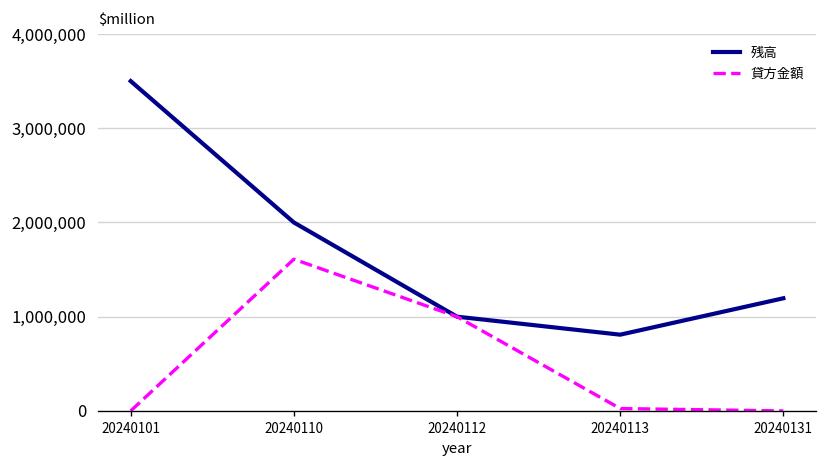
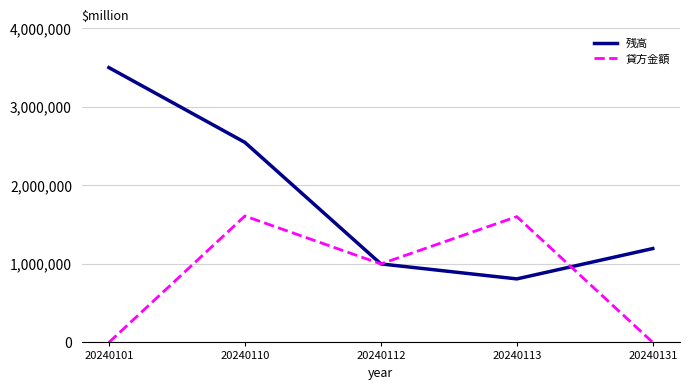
残高, 20240110: 2,000,000 -> 2,500,000
貸方金額, 20240113: 0 -> 1,600,000
